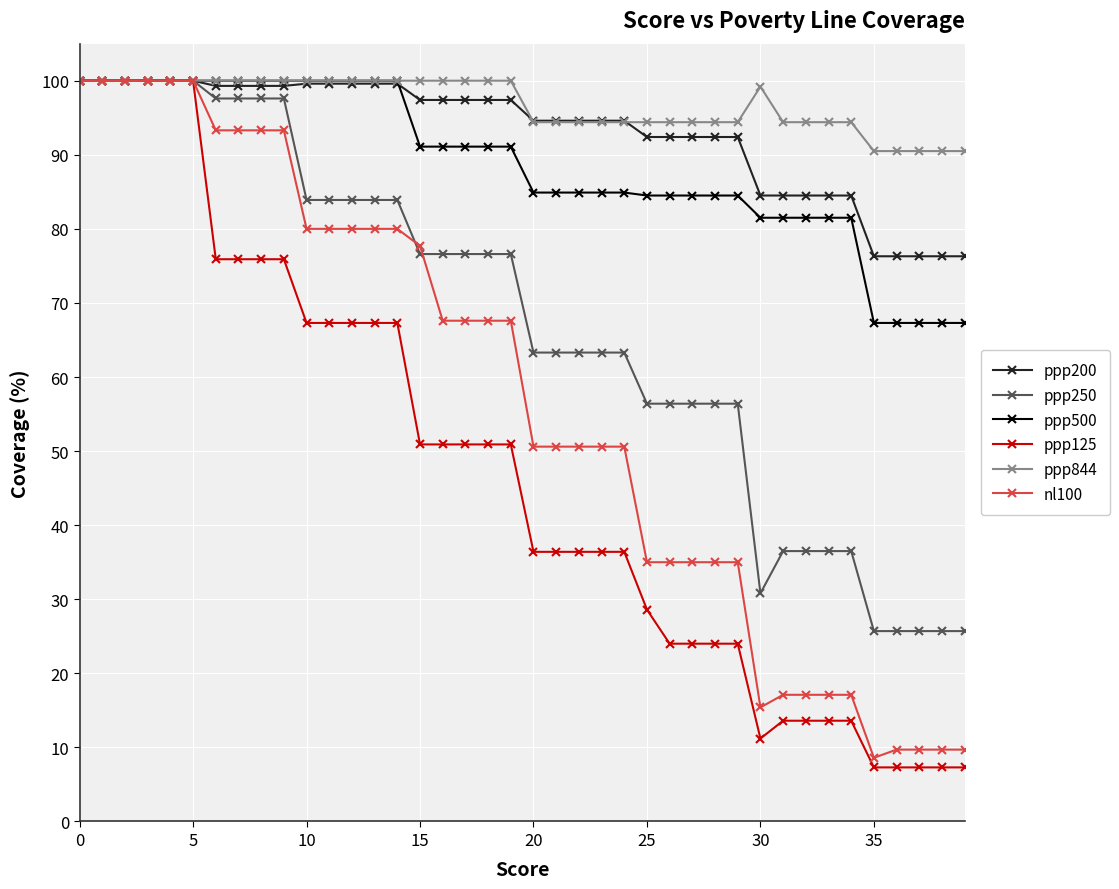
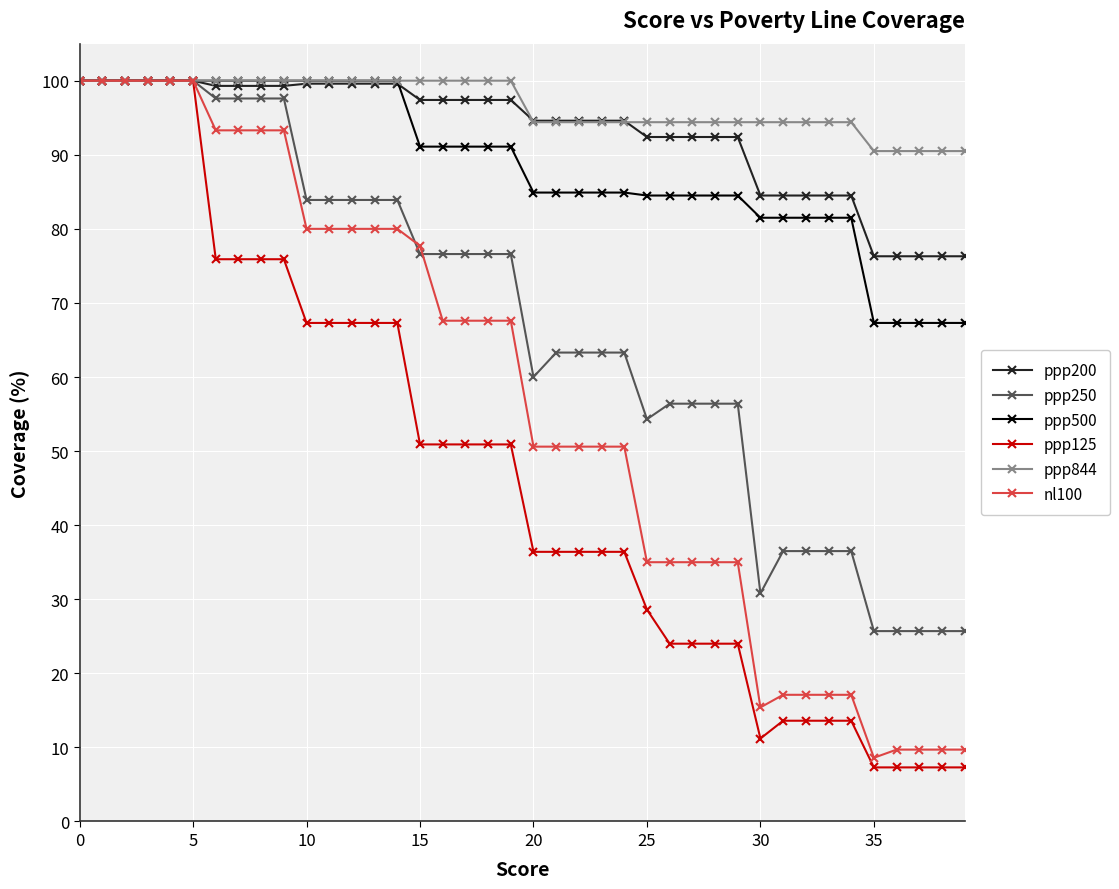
ppp250, 20: 63 -> 60
ppp250, 25: 56 -> 54
ppp844, 30: 99 -> 94
